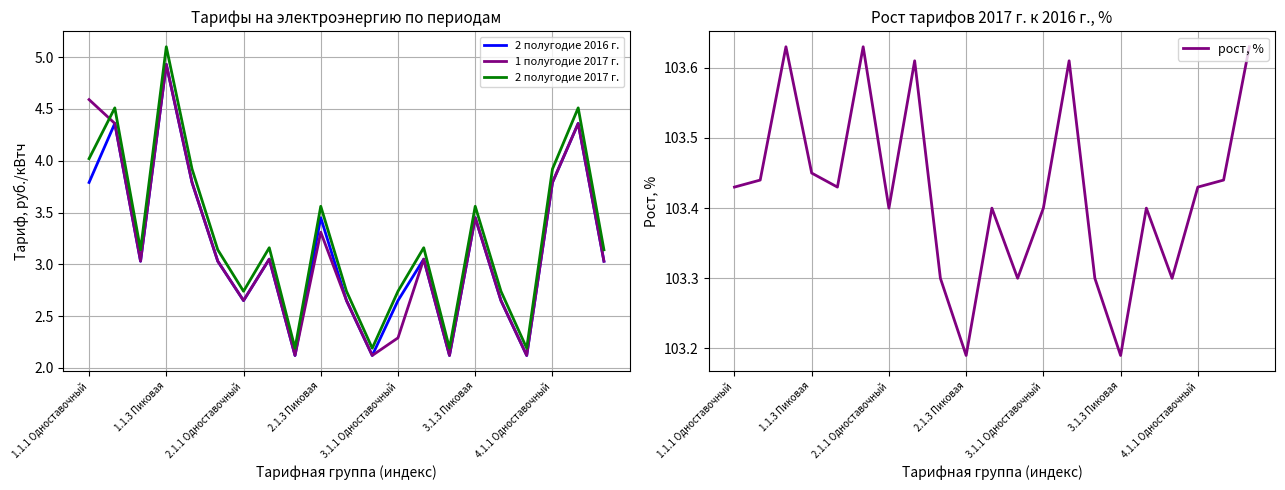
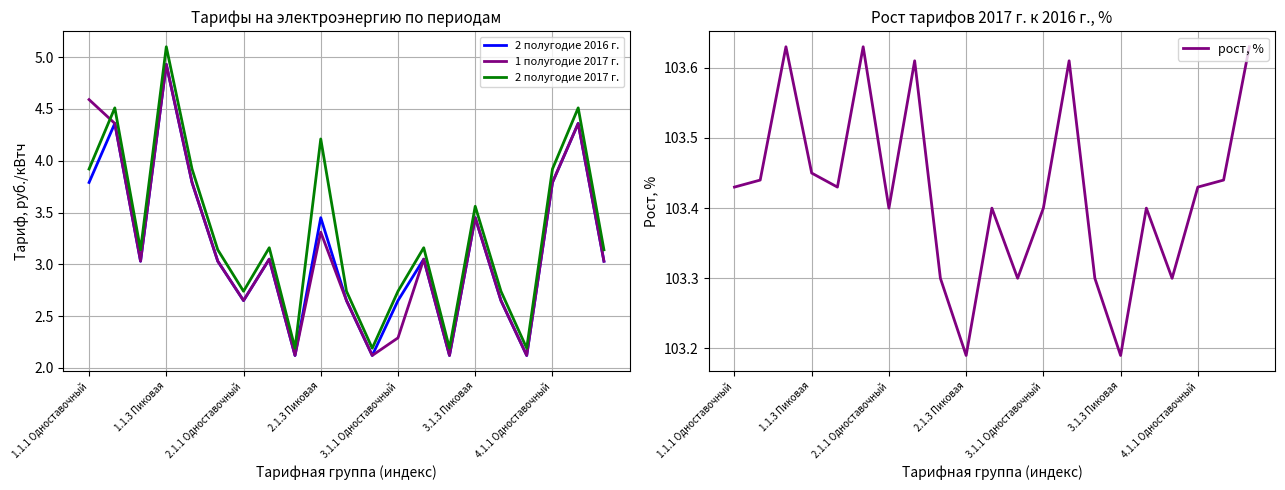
Тарифы на электроэнергию по периодам, 2 полугодие 2017 г., 1.1.1 Одноставочный: 4.02 -> 3.92
Тарифы на электроэнергию по периодам, 2 полугодие 2017 г., 2.1.3 Пиковая: 3.56 -> 4.21
